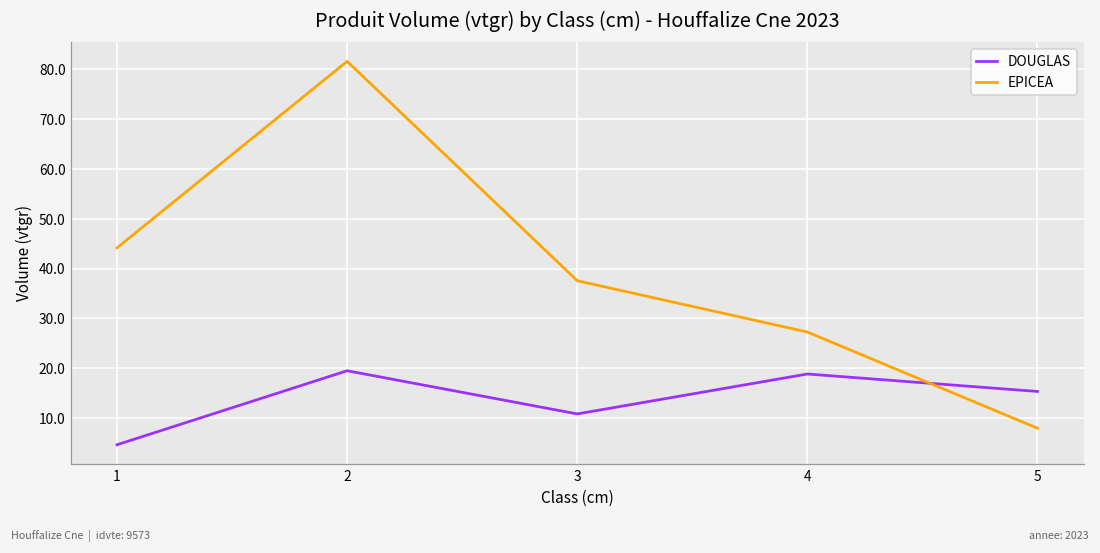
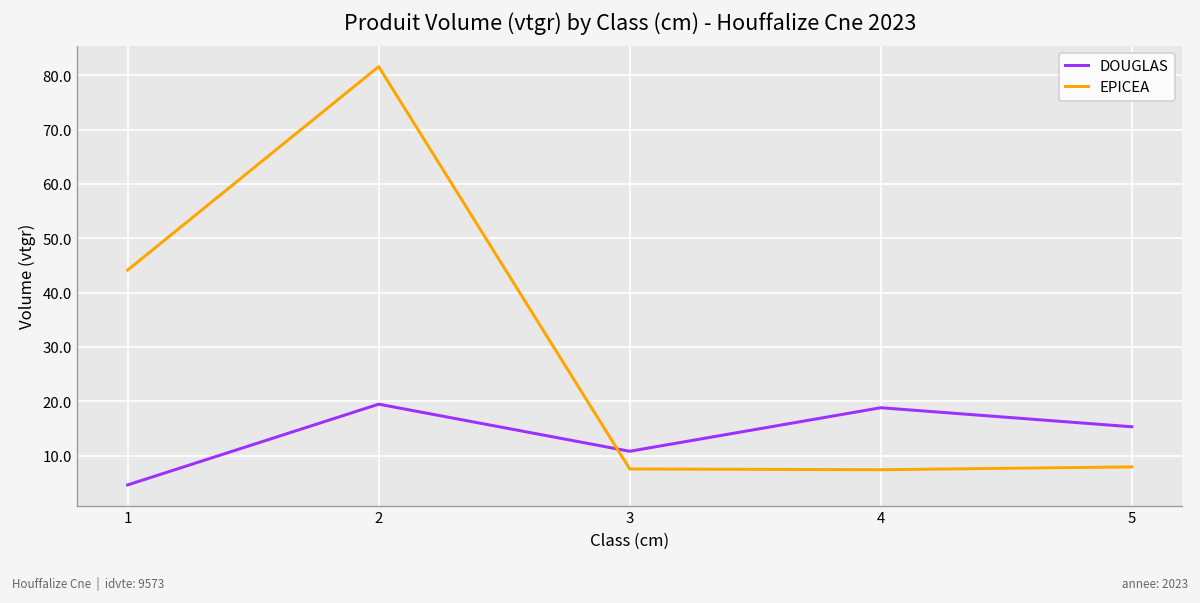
EPICEA, 3: 38 -> 8
EPICEA, 4: 27 -> 7
